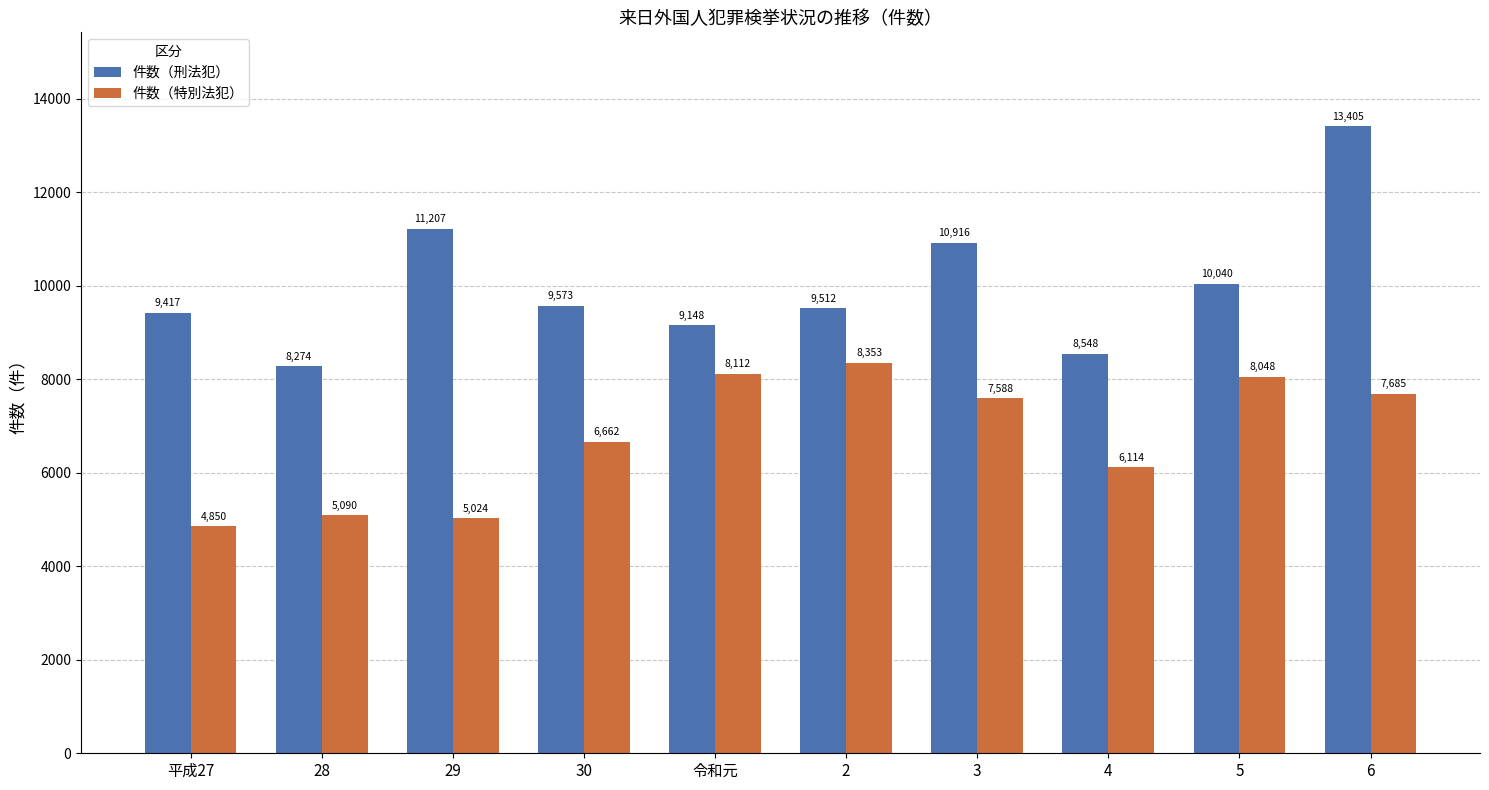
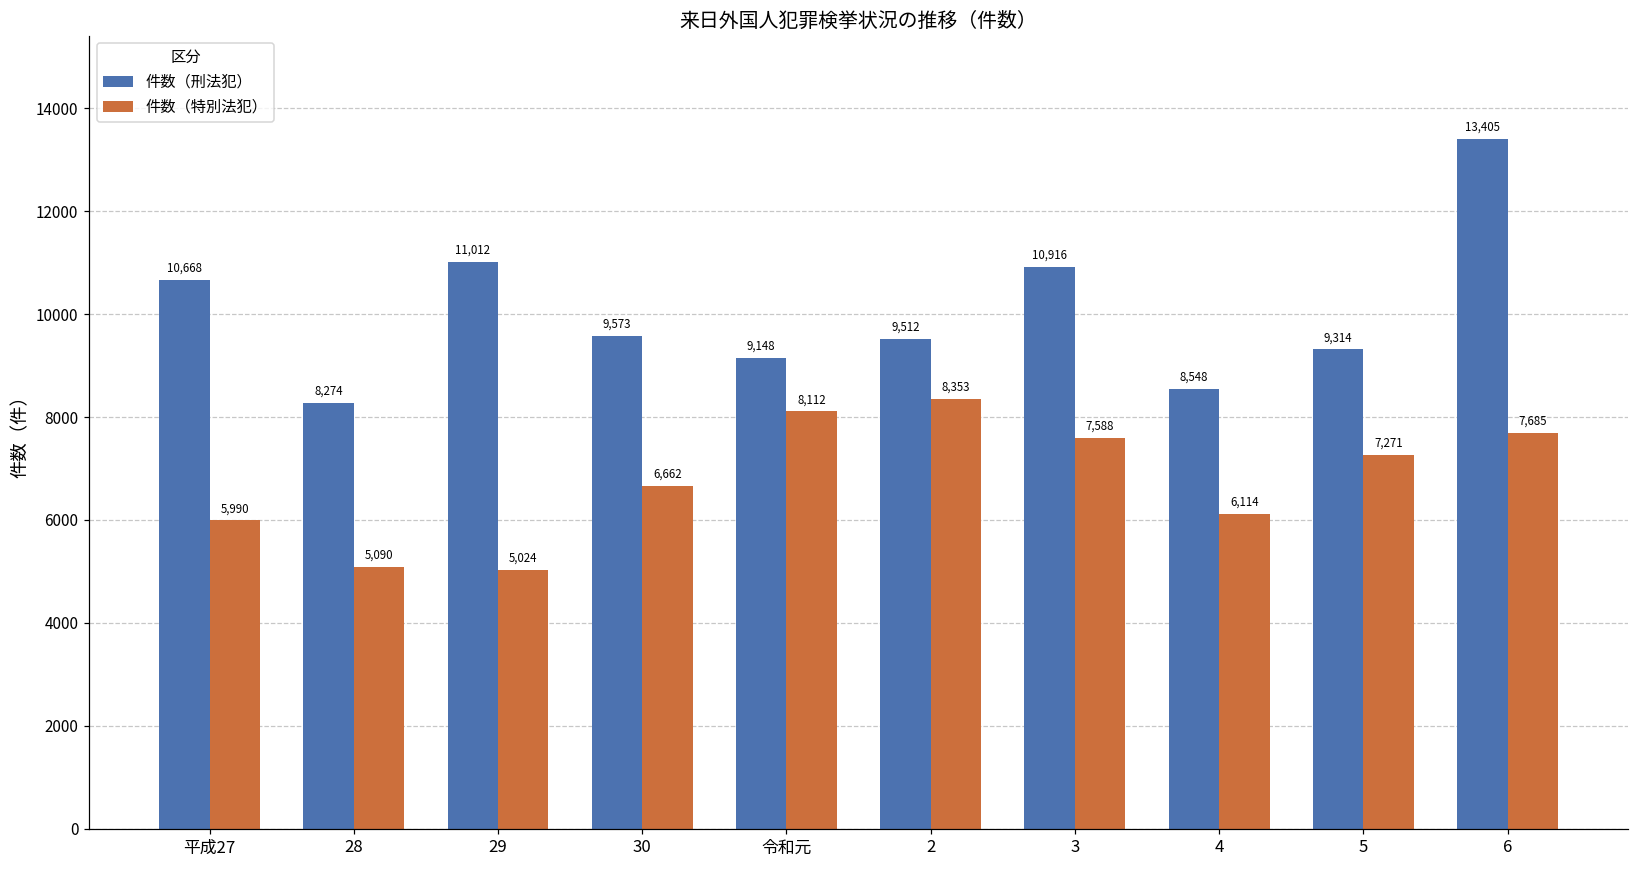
件数（刑法犯）, 平成27: 9,417 -> 10,668
件数（特別法犯）, 平成27: 4,850 -> 5,990
件数（刑法犯）, 29: 11,207 -> 11,012
件数（刑法犯）, 5: 10,040 -> 9,314
件数（特別法犯）, 5: 8,048 -> 7,271
